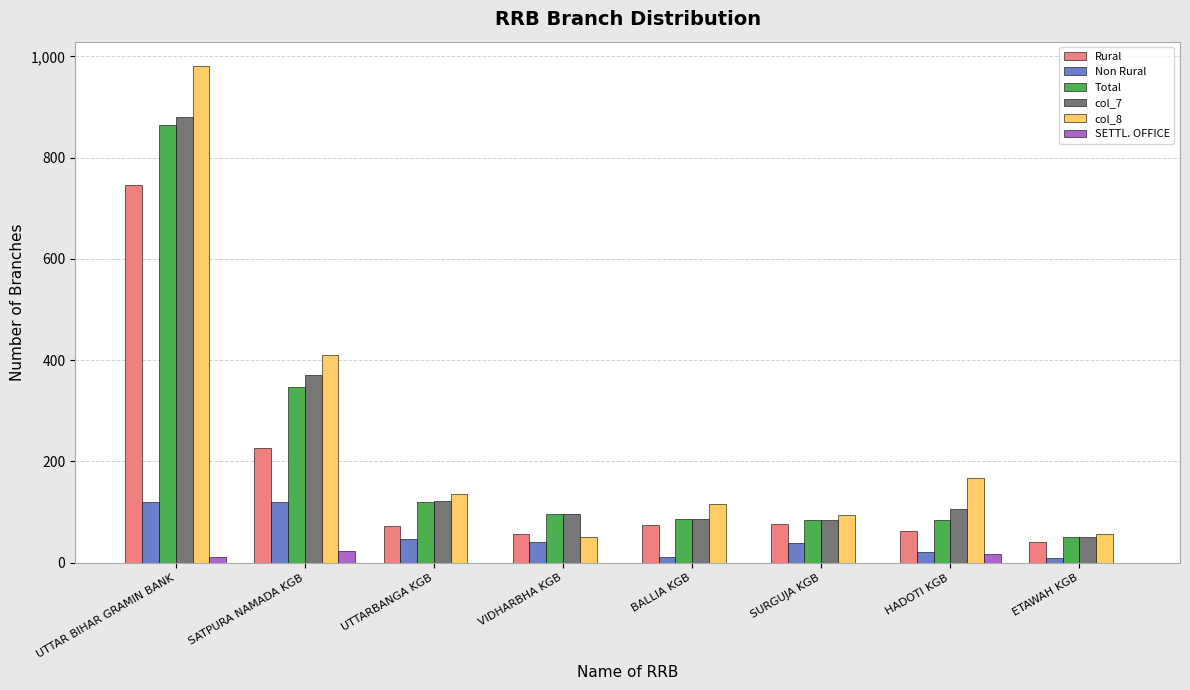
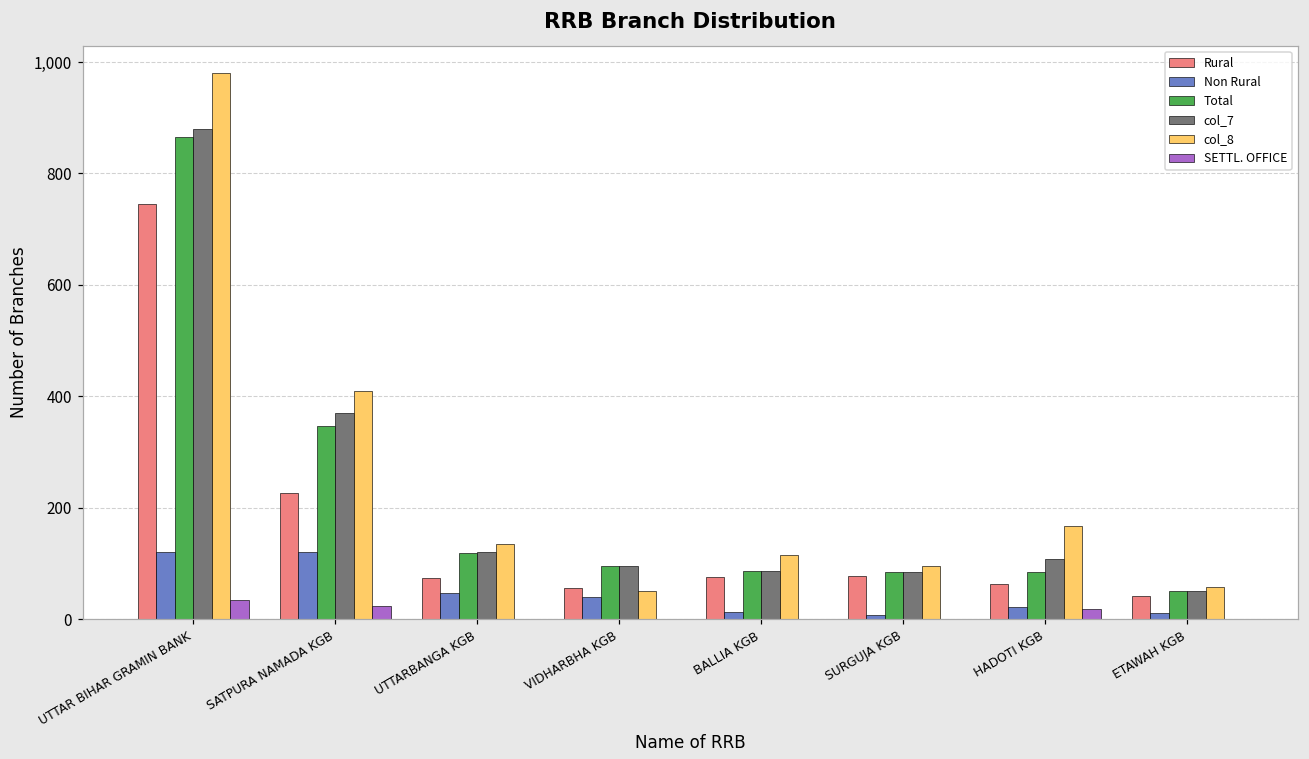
SETTL. OFFICE, UTTAR BIHAR GRAMIN BANK: 10 -> 40
Non Rural, SURGUJA KGB: 40 -> 10
